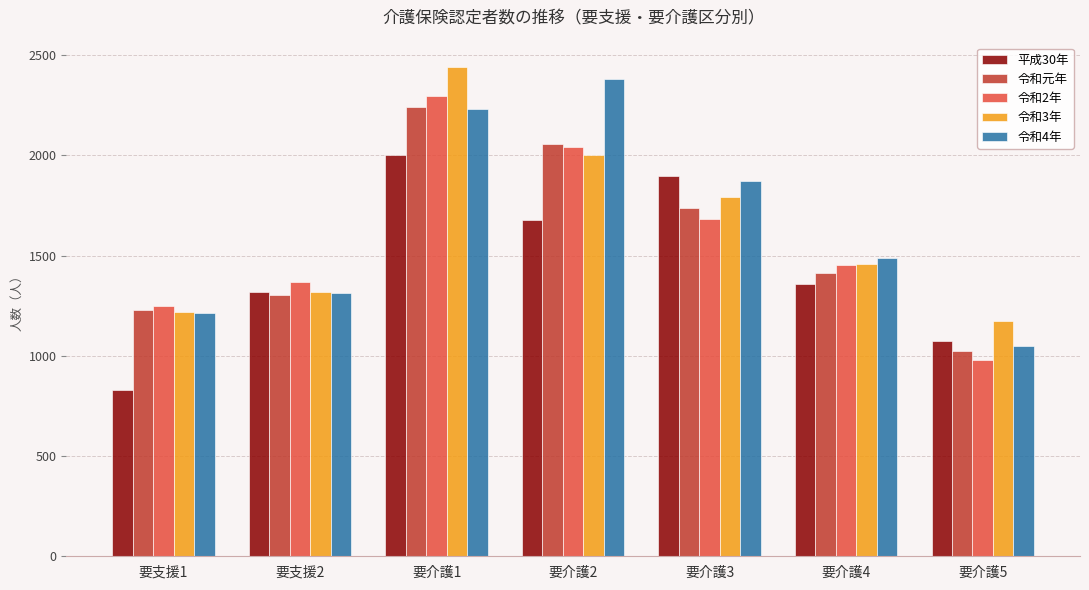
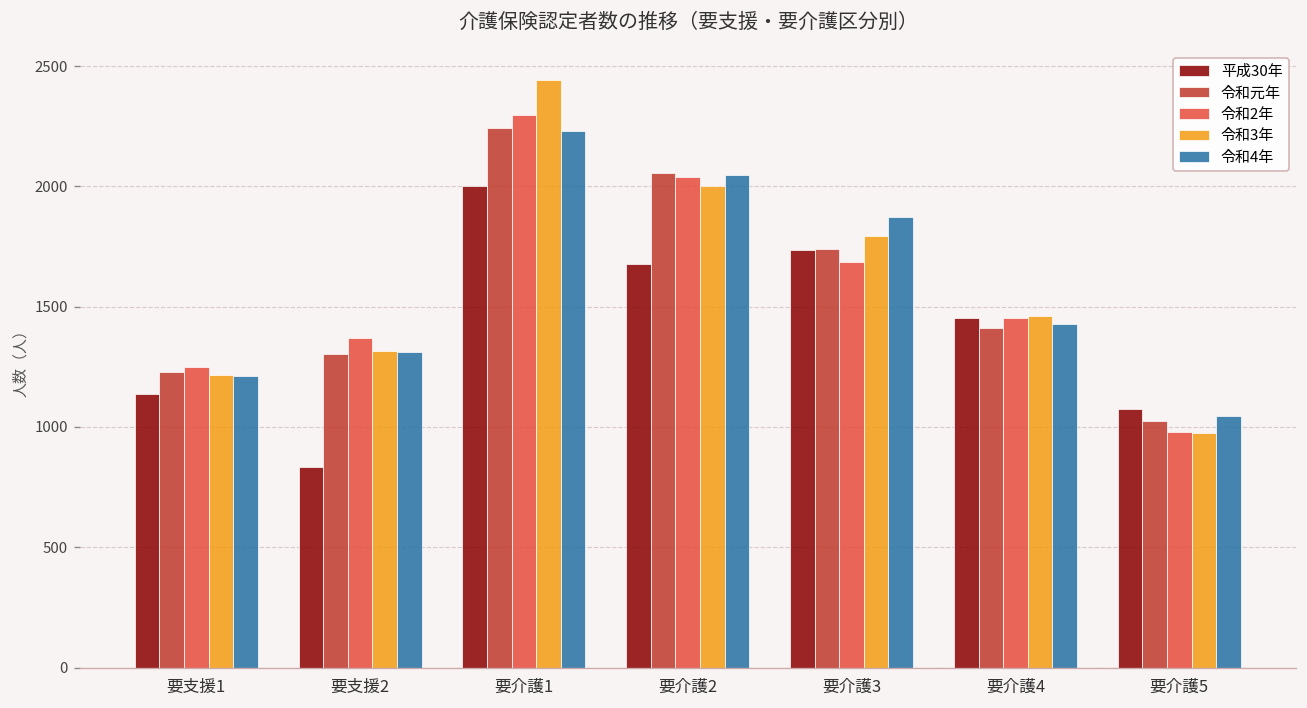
平成30年, 要支援1: 830 -> 1140
平成30年, 要支援2: 1320 -> 840
令和4年, 要介護2: 2380 -> 2050
平成30年, 要介護3: 1900 -> 1730
平成30年, 要介護4: 1360 -> 1450
令和4年, 要介護4: 1490 -> 1430
令和3年, 要介護5: 1170 -> 970
